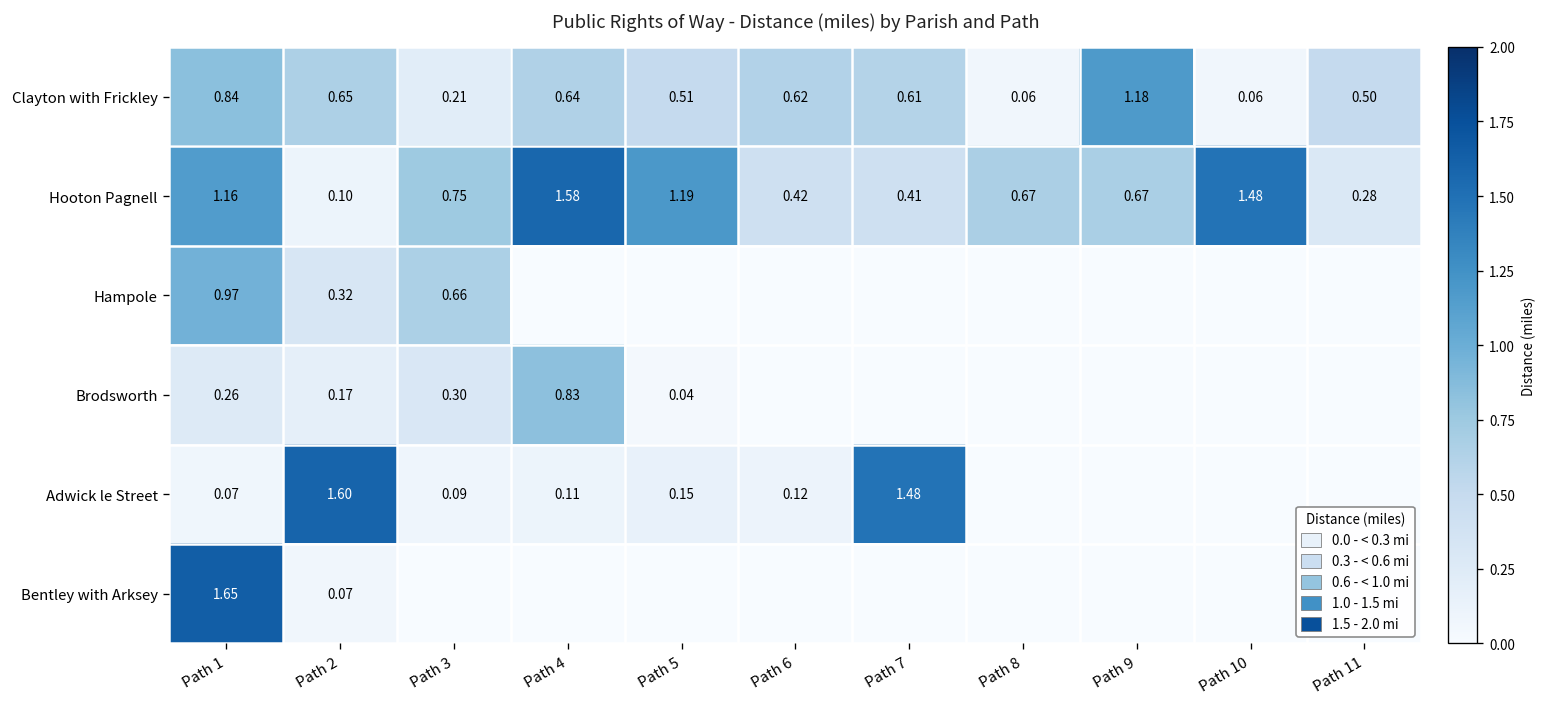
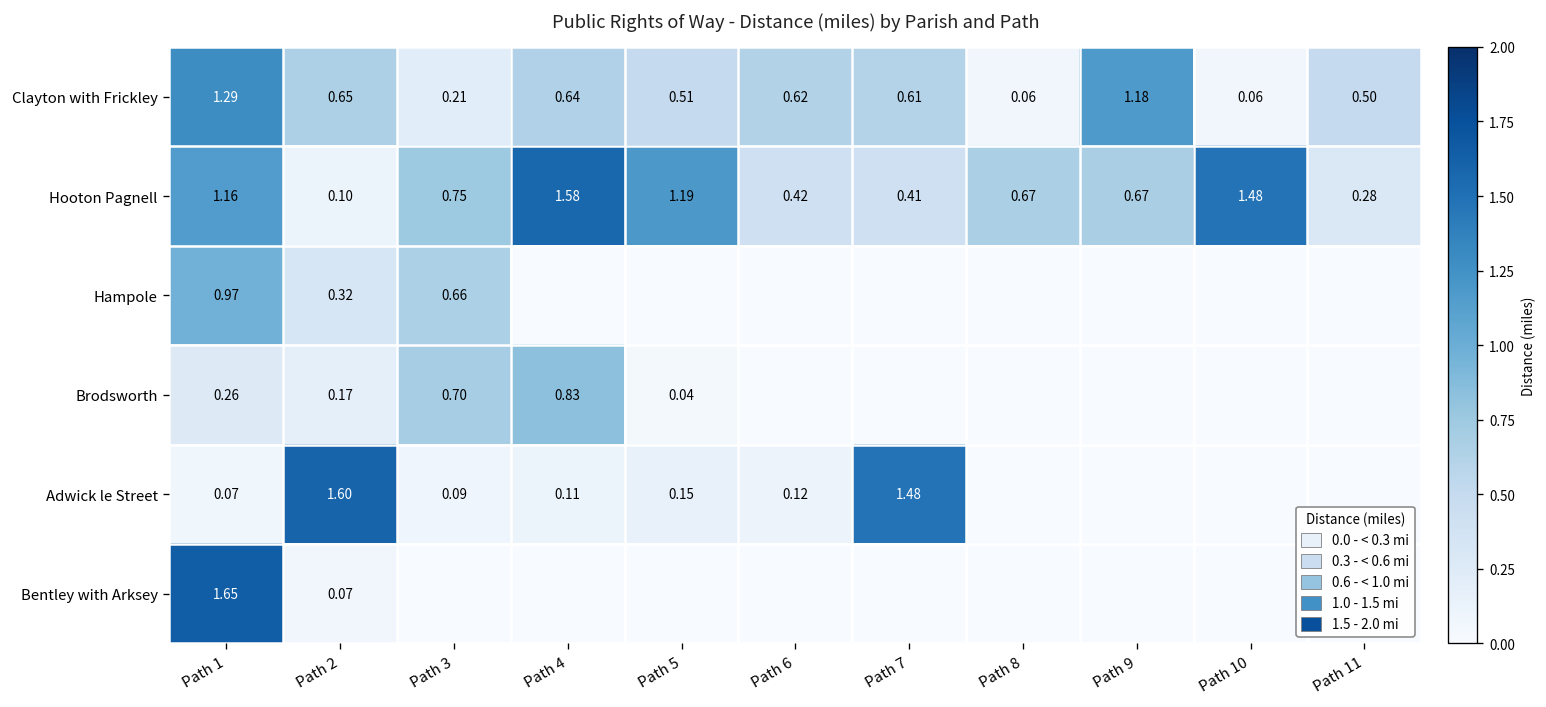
Clayton with Frickley, Path 1: 0.84 -> 1.29
Brodsworth, Path 3: 0.30 -> 0.70
